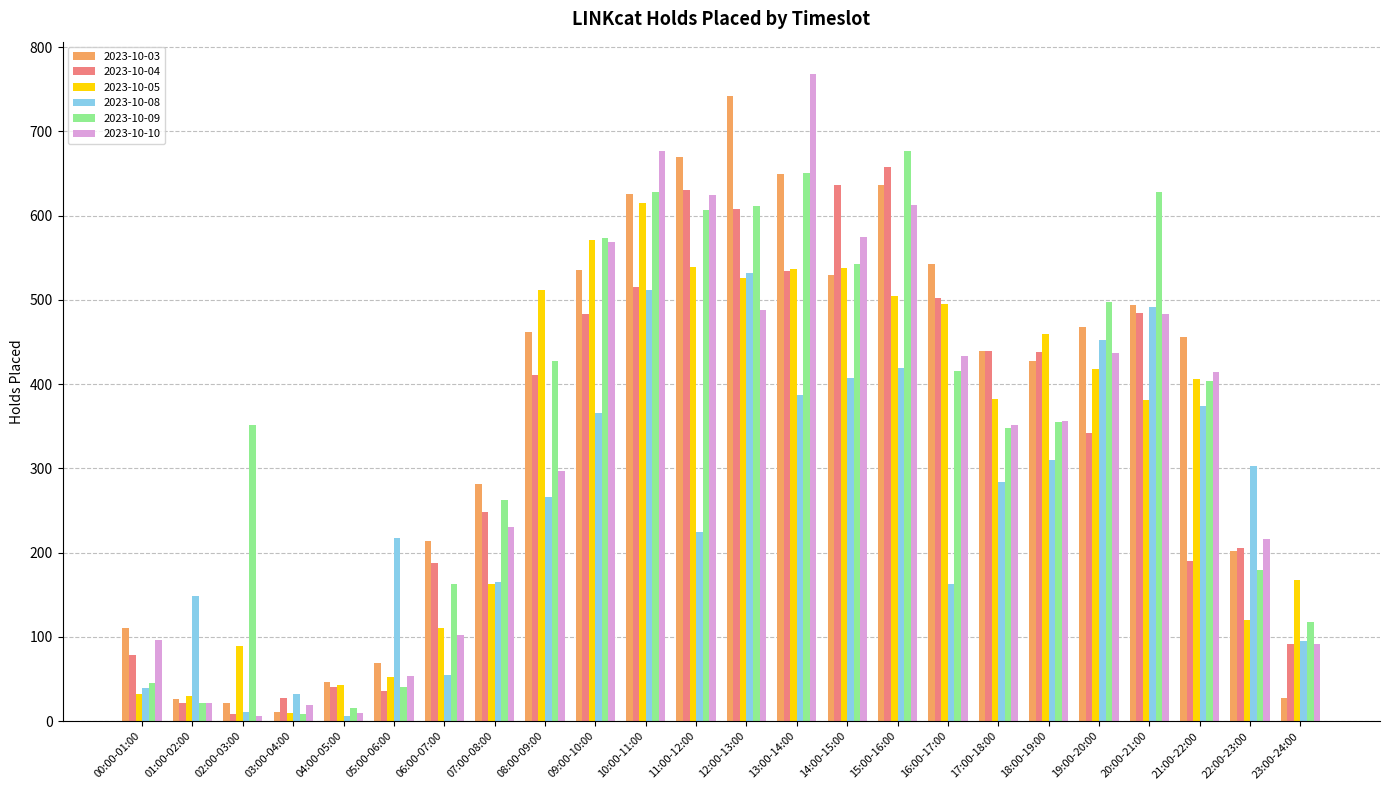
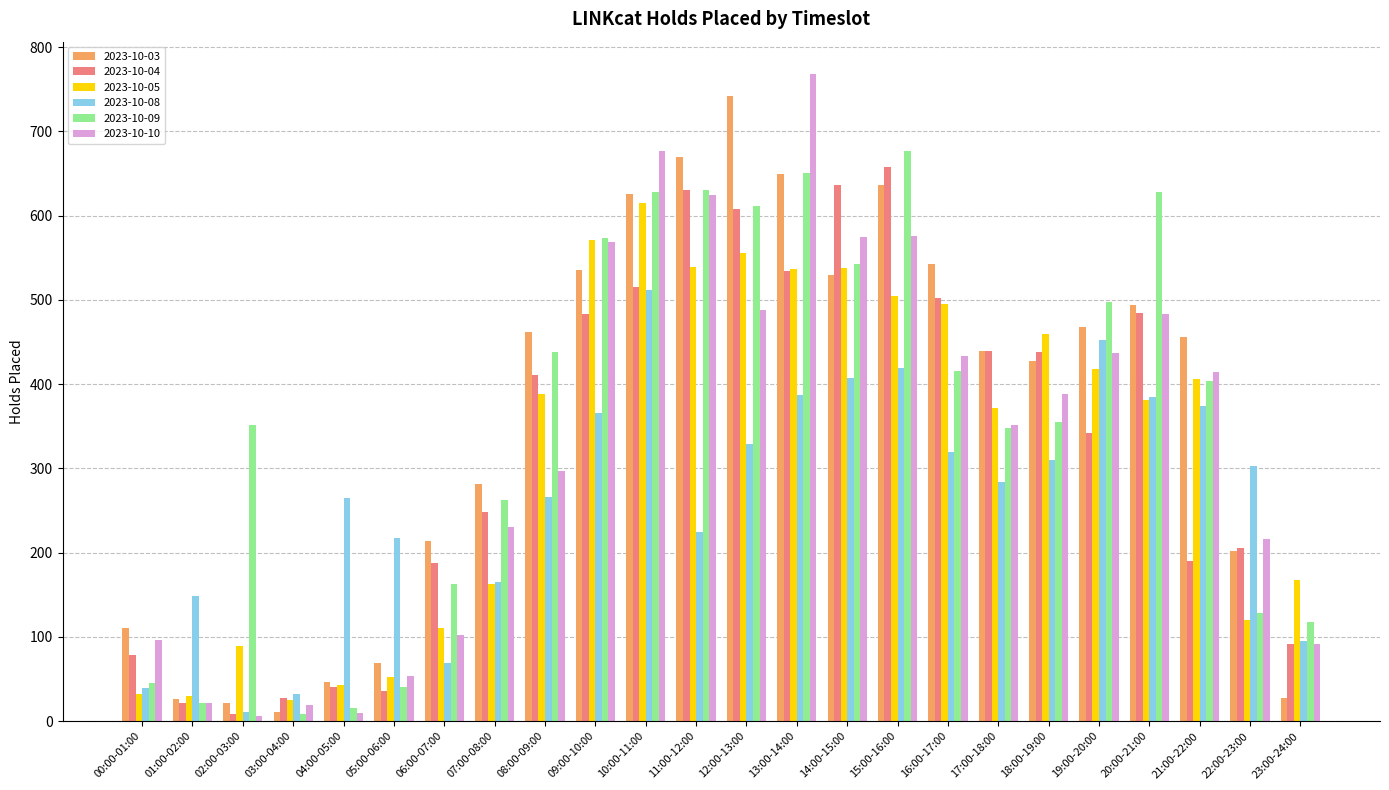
2023-10-05, 03:00-04:00: 10 -> 30
2023-10-08, 04:00-05:00: 10 -> 270
2023-10-08, 06:00-07:00: 60 -> 70
2023-10-05, 08:00-09:00: 510 -> 390
2023-10-09, 08:00-09:00: 430 -> 440
2023-10-09, 11:00-12:00: 610 -> 630
2023-10-05, 12:00-13:00: 530 -> 560
2023-10-08, 12:00-13:00: 530 -> 330
2023-10-10, 15:00-16:00: 610 -> 580
2023-10-08, 16:00-17:00: 160 -> 320
2023-10-05, 17:00-18:00: 380 -> 370
2023-10-10, 18:00-19:00: 360 -> 390
2023-10-08, 20:00-21:00: 490 -> 390
2023-10-09, 22:00-23:00: 180 -> 130
